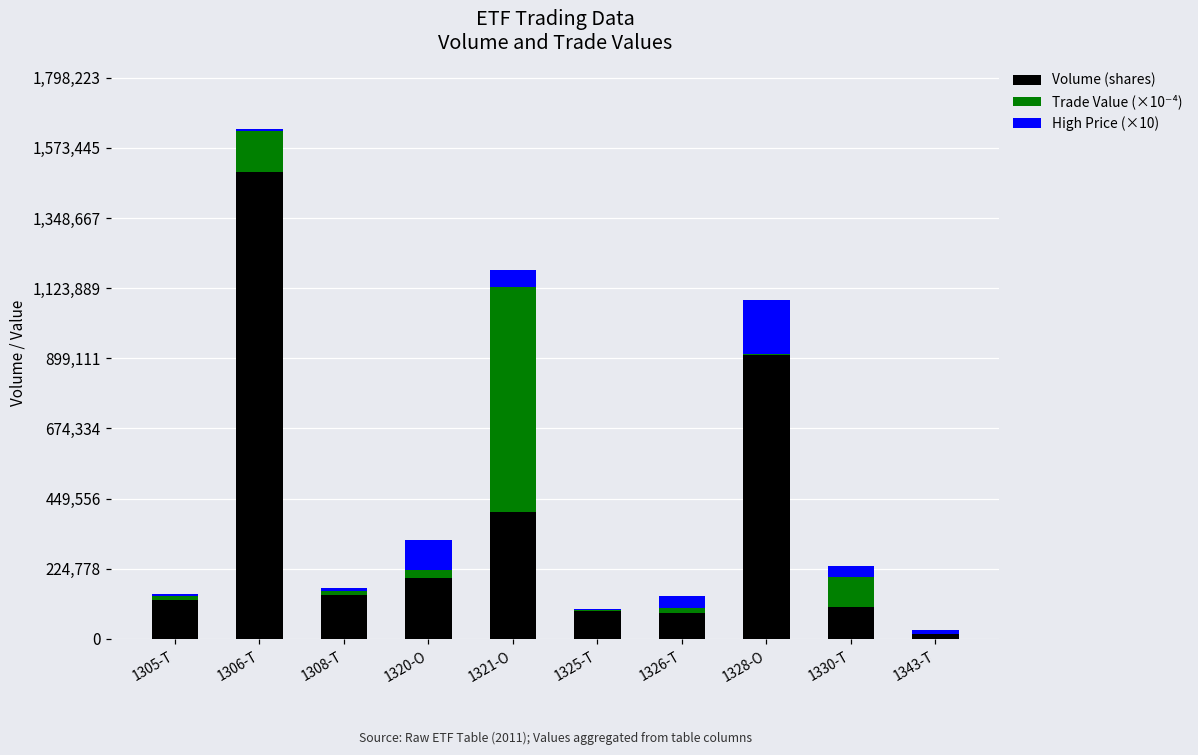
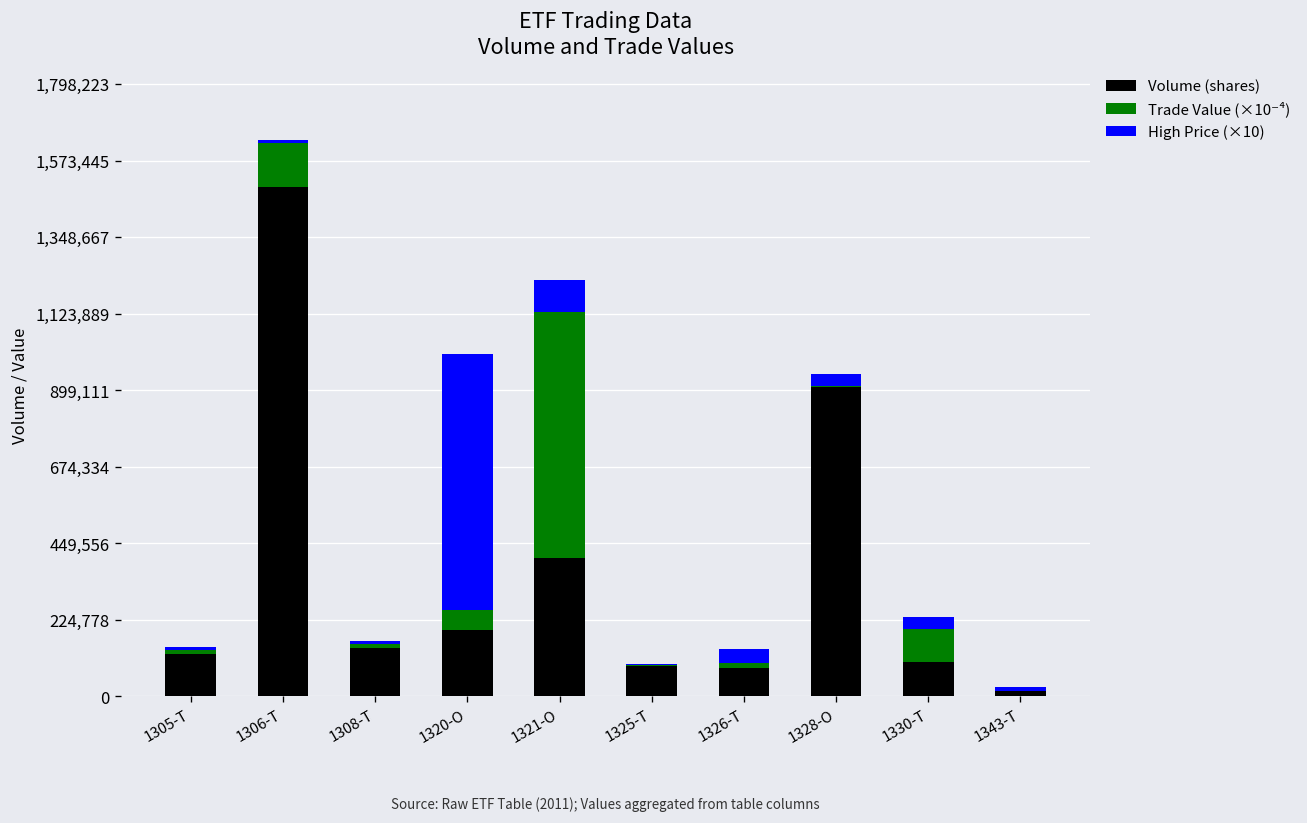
Trade Value (×10⁻⁴), 1320-O: 30,000 -> 60,000
High Price (×10), 1320-O: 100,000 -> 750,000
High Price (×10), 1321-O: 50,000 -> 100,000
High Price (×10), 1328-O: 170,000 -> 30,000
